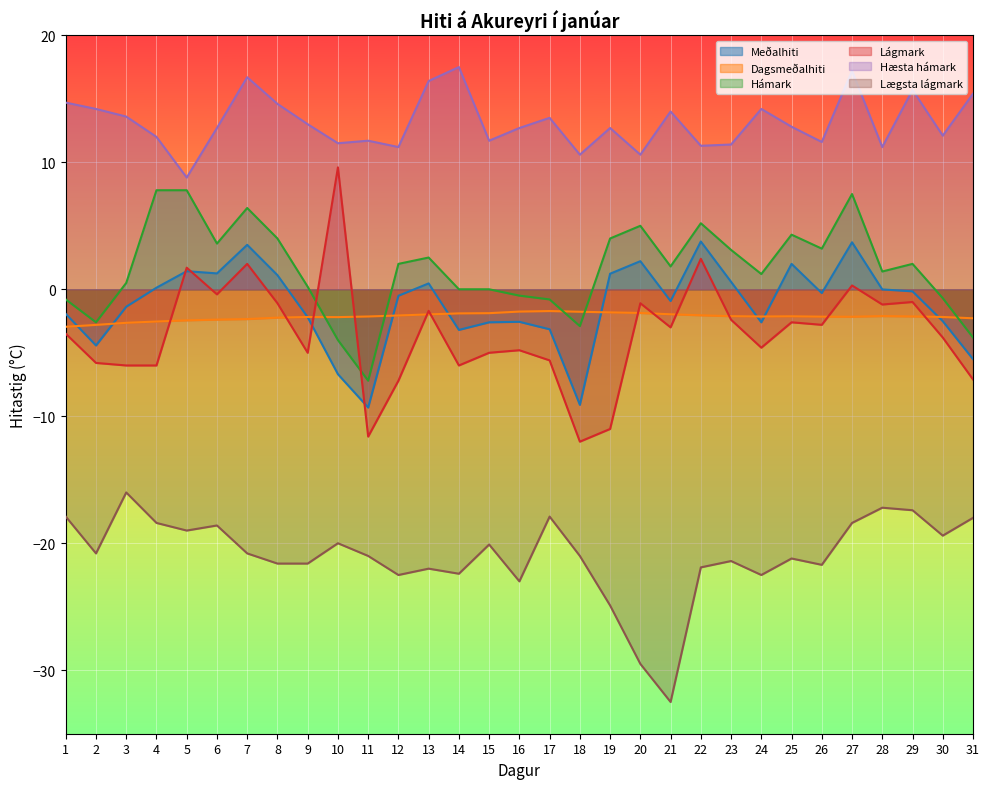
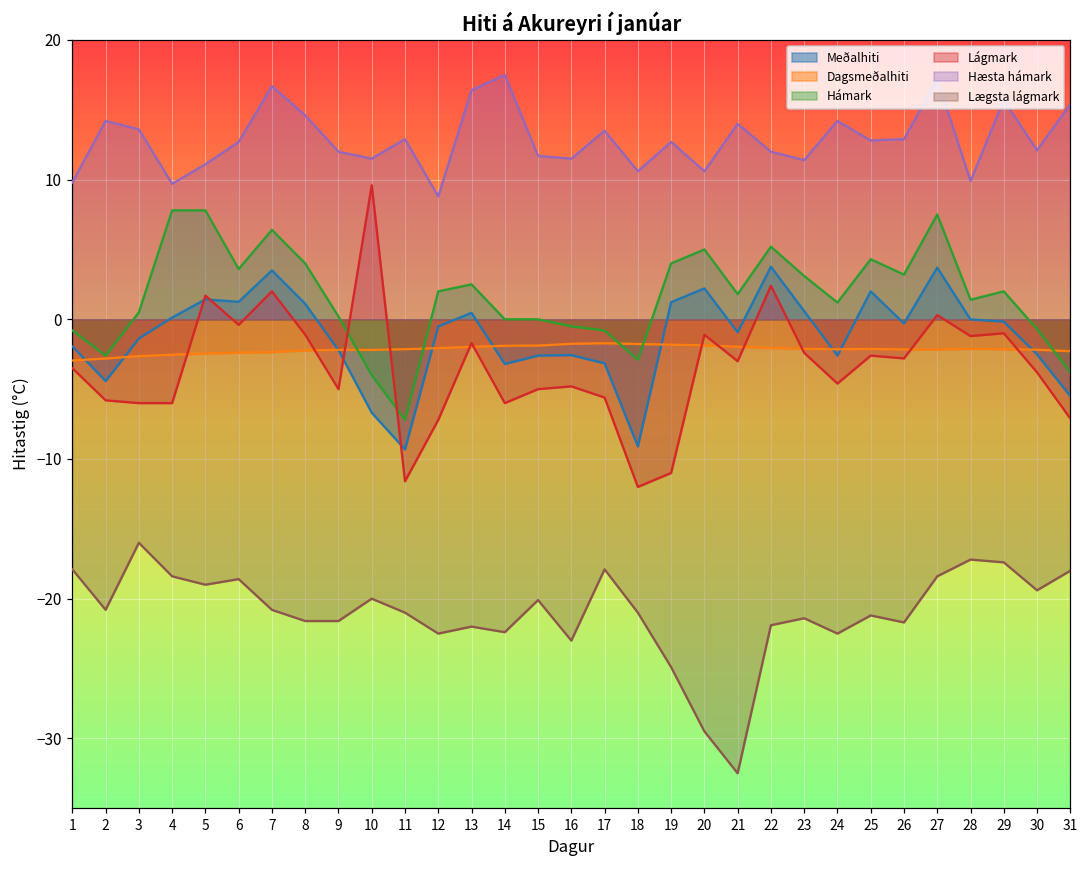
Hæsta hámark, 1: 14.7 -> 9.8
Hæsta hámark, 4: 12.0 -> 9.7
Hæsta hámark, 5: 8.8 -> 11.1
Hæsta hámark, 9: 13 -> 12
Hæsta hámark, 11: 11.7 -> 12.9
Hæsta hámark, 12: 11.2 -> 8.8
Hæsta hámark, 16: 12.7 -> 11.5
Hæsta hámark, 22: 11.3 -> 12.0
Hæsta hámark, 26: 11.6 -> 12.9
Hæsta hámark, 28: 11.2 -> 9.9
